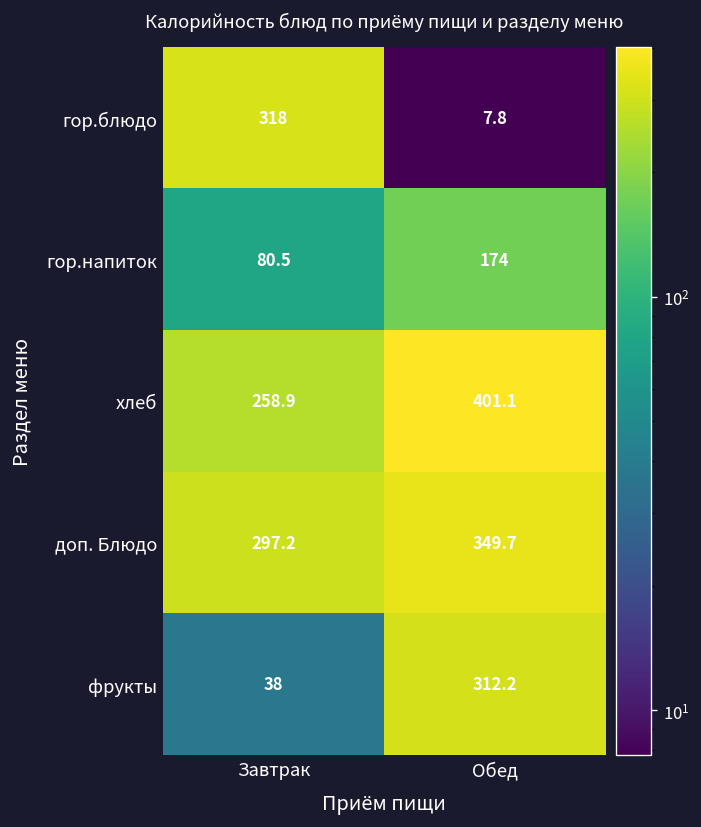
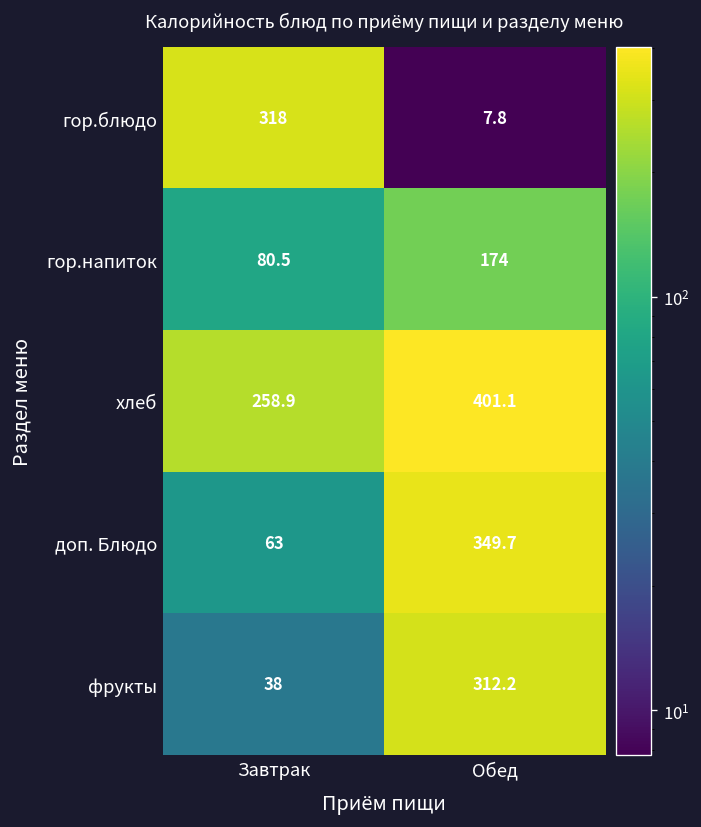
доп. Блюдо, Завтрак: 297.2 -> 63
